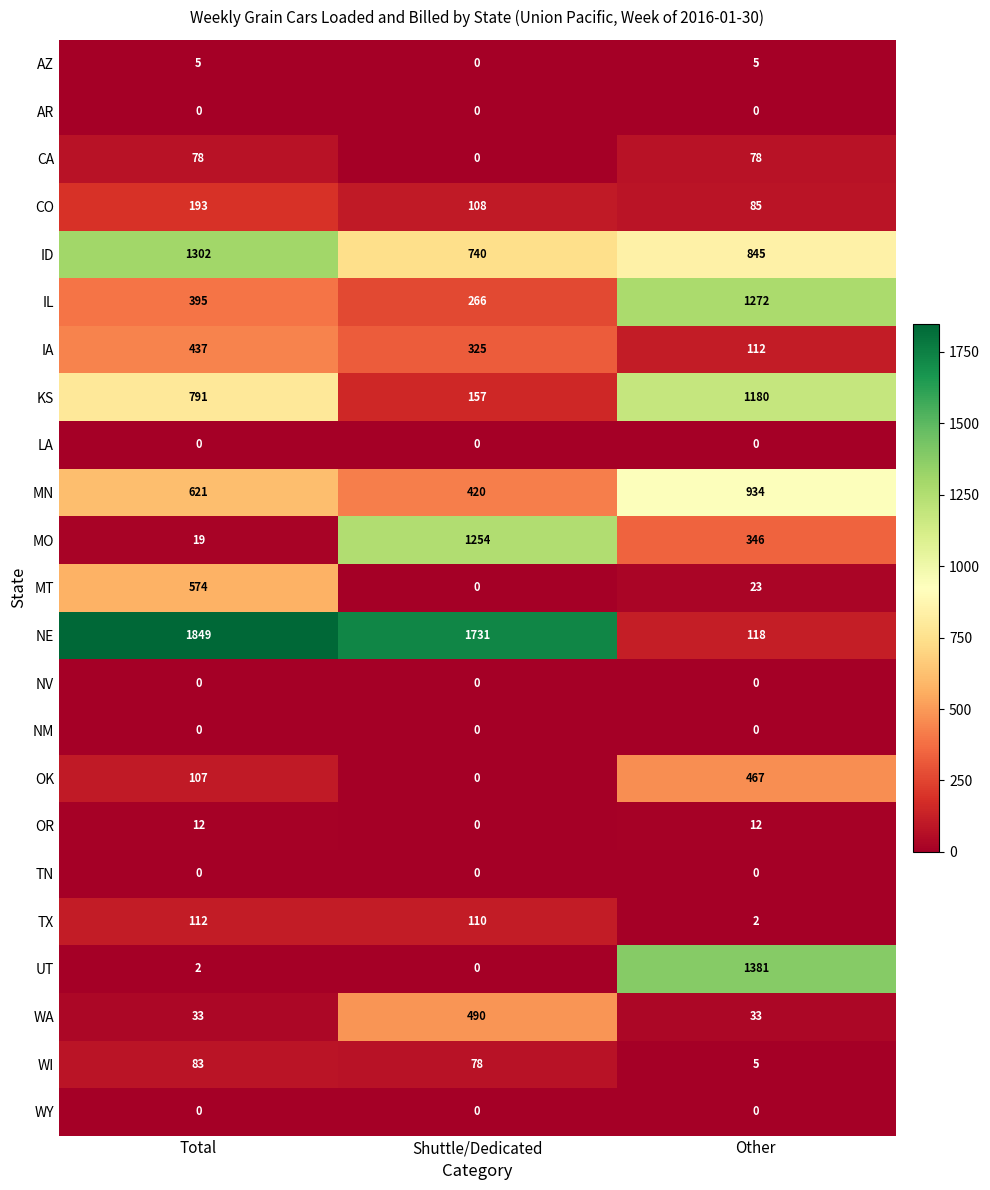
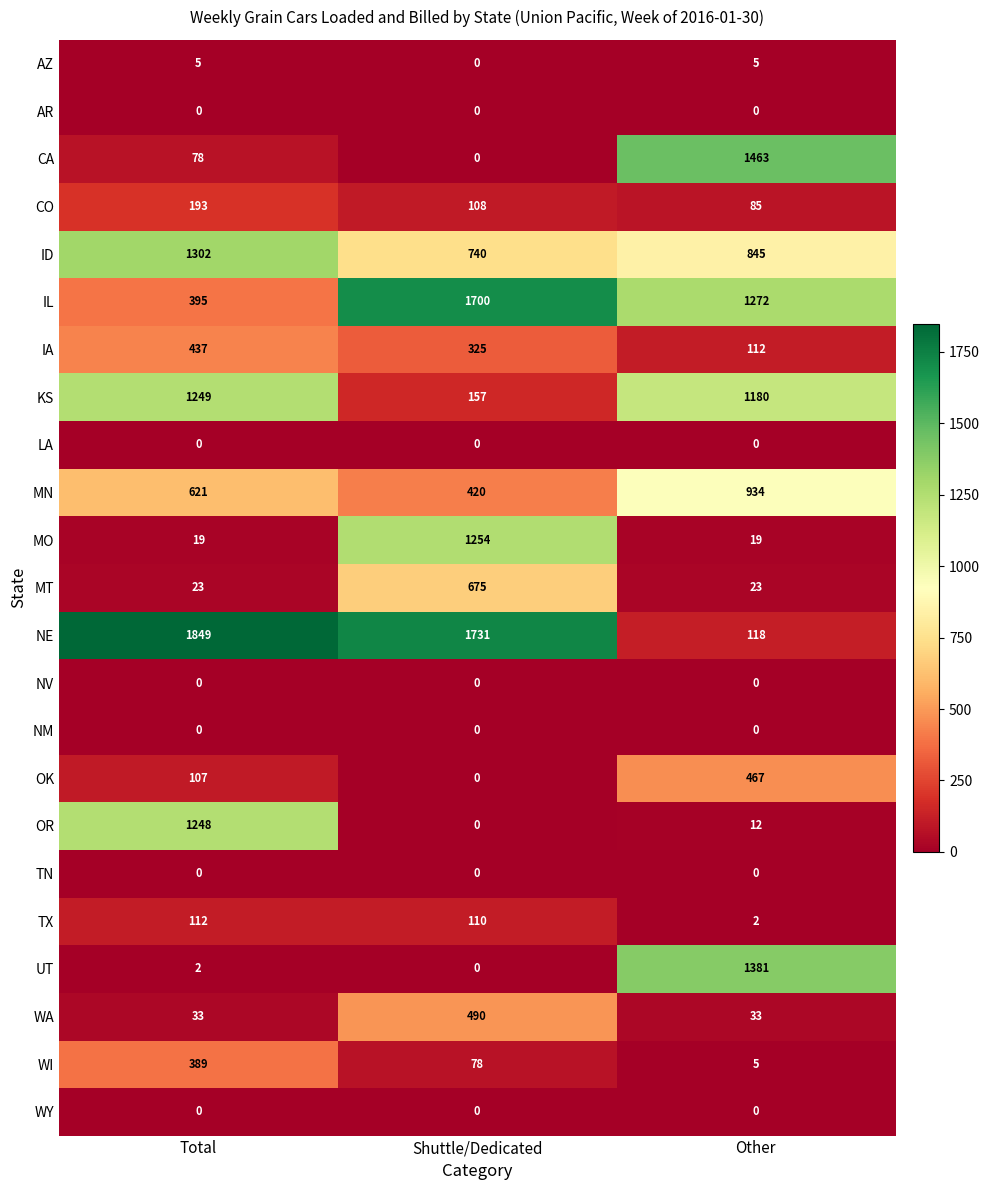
CA, Other: 78 -> 1463
IL, Shuttle/Dedicated: 266 -> 1700
KS, Total: 791 -> 1249
MO, Other: 346 -> 19
MT, Total: 574 -> 23
MT, Shuttle/Dedicated: 0 -> 675
OR, Total: 12 -> 1248
WI, Total: 83 -> 389
